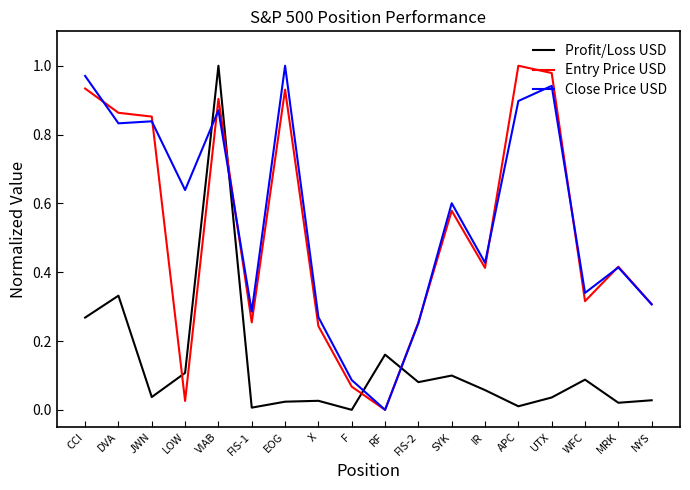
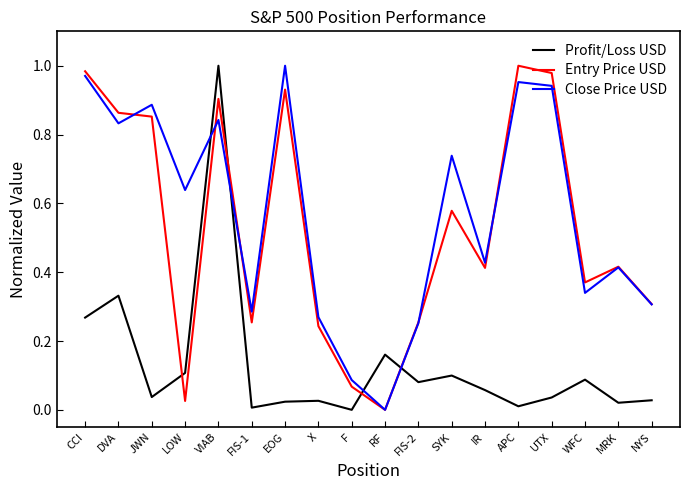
Entry Price USD, CCI: 0.93 -> 0.98
Close Price USD, JWN: 0.84 -> 0.89
Close Price USD, VIAB: 0.87 -> 0.84
Close Price USD, SYK: 0.60 -> 0.74
Close Price USD, APC: 0.90 -> 0.95
Entry Price USD, WFC: 0.32 -> 0.37
